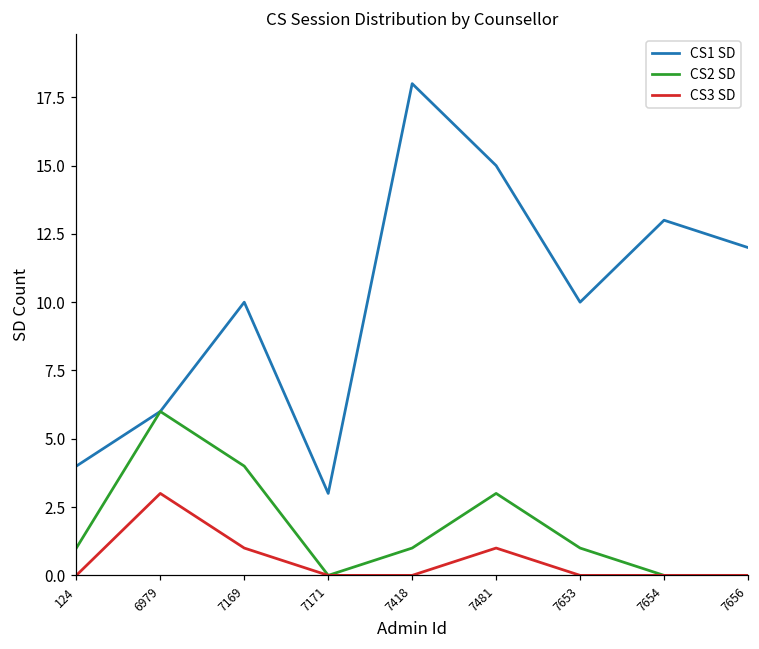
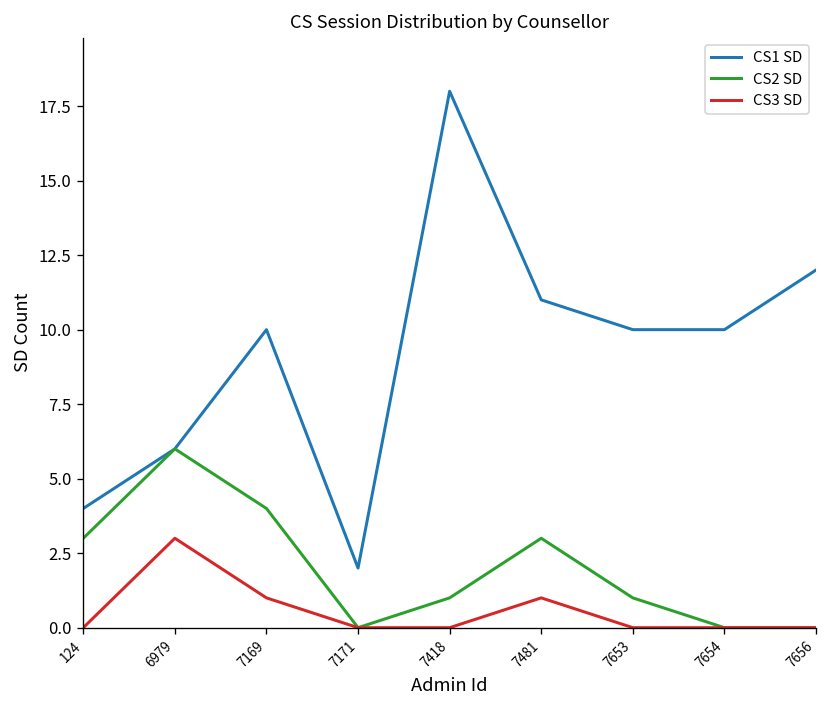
CS2 SD, 124: 1 -> 3
CS1 SD, 7171: 3 -> 2
CS1 SD, 7481: 15 -> 11
CS1 SD, 7654: 13 -> 10
